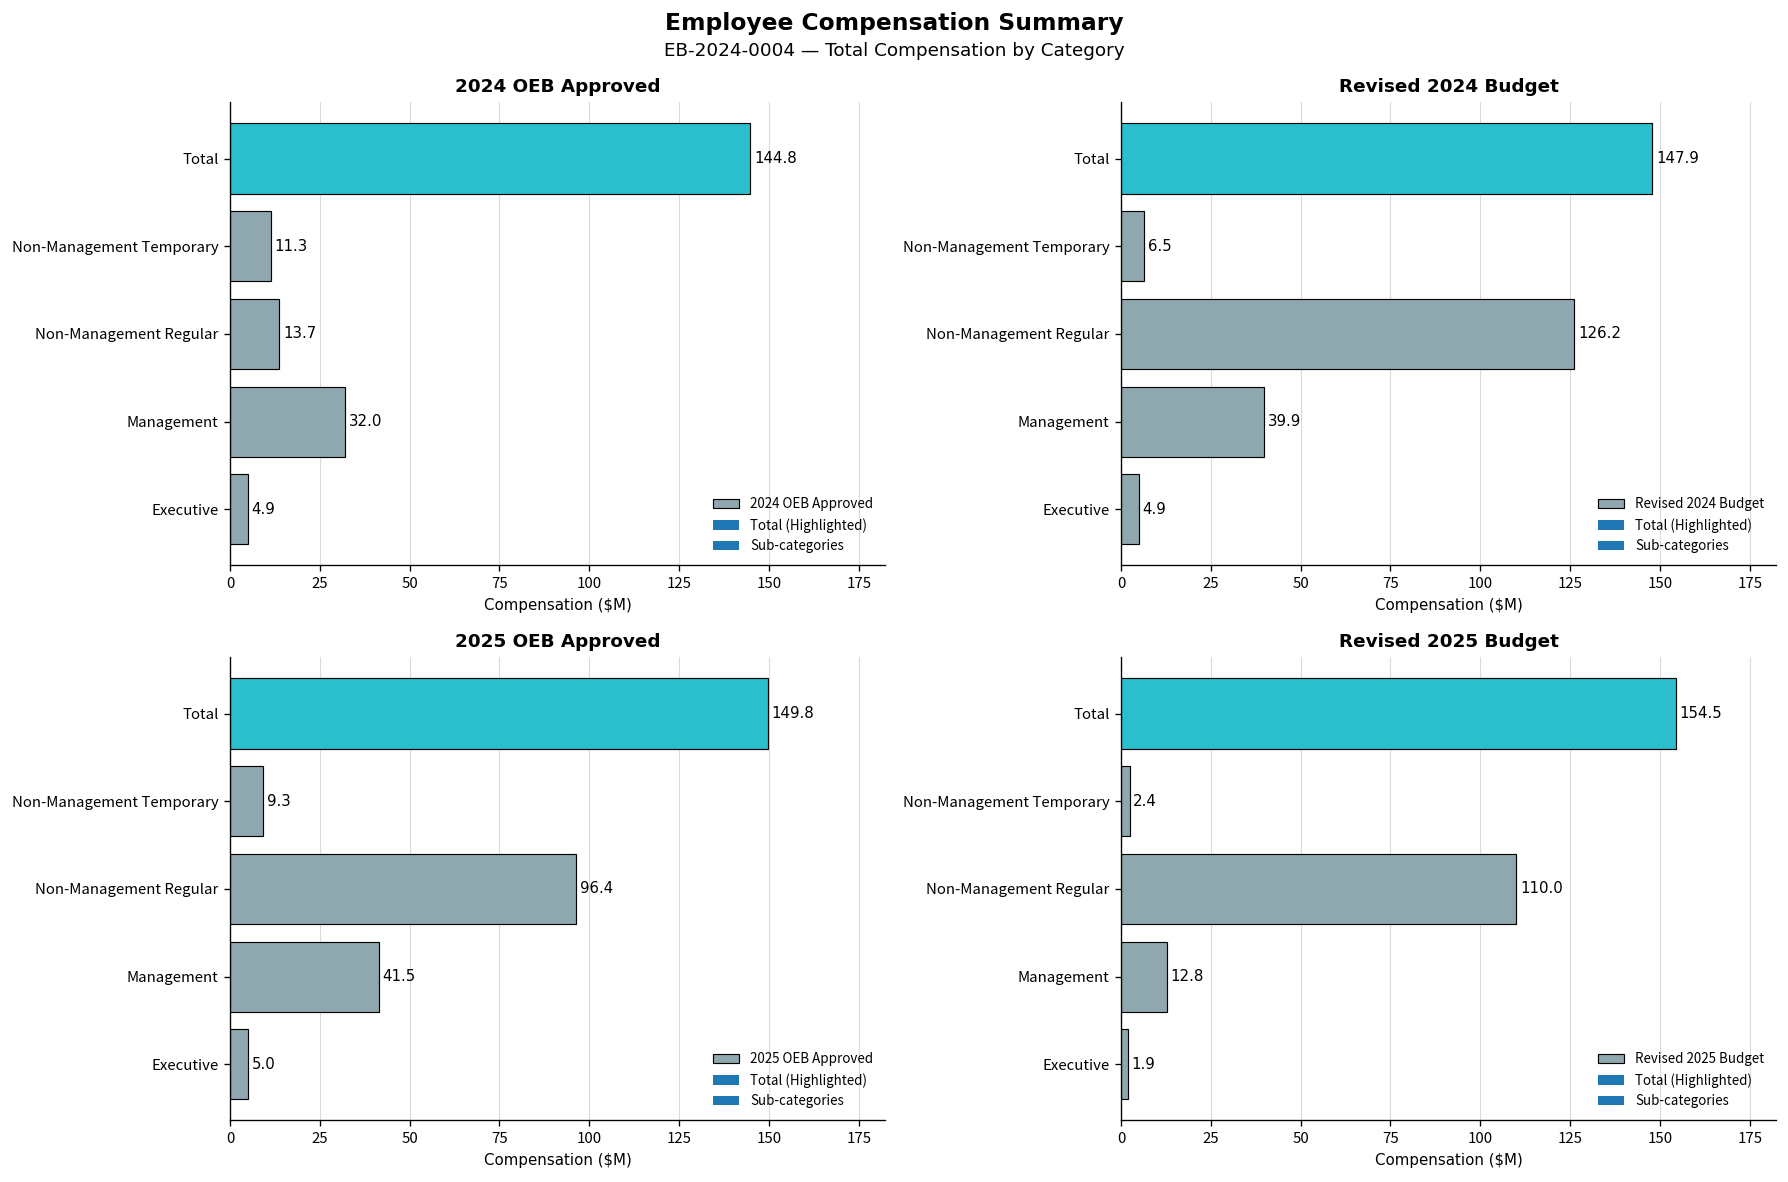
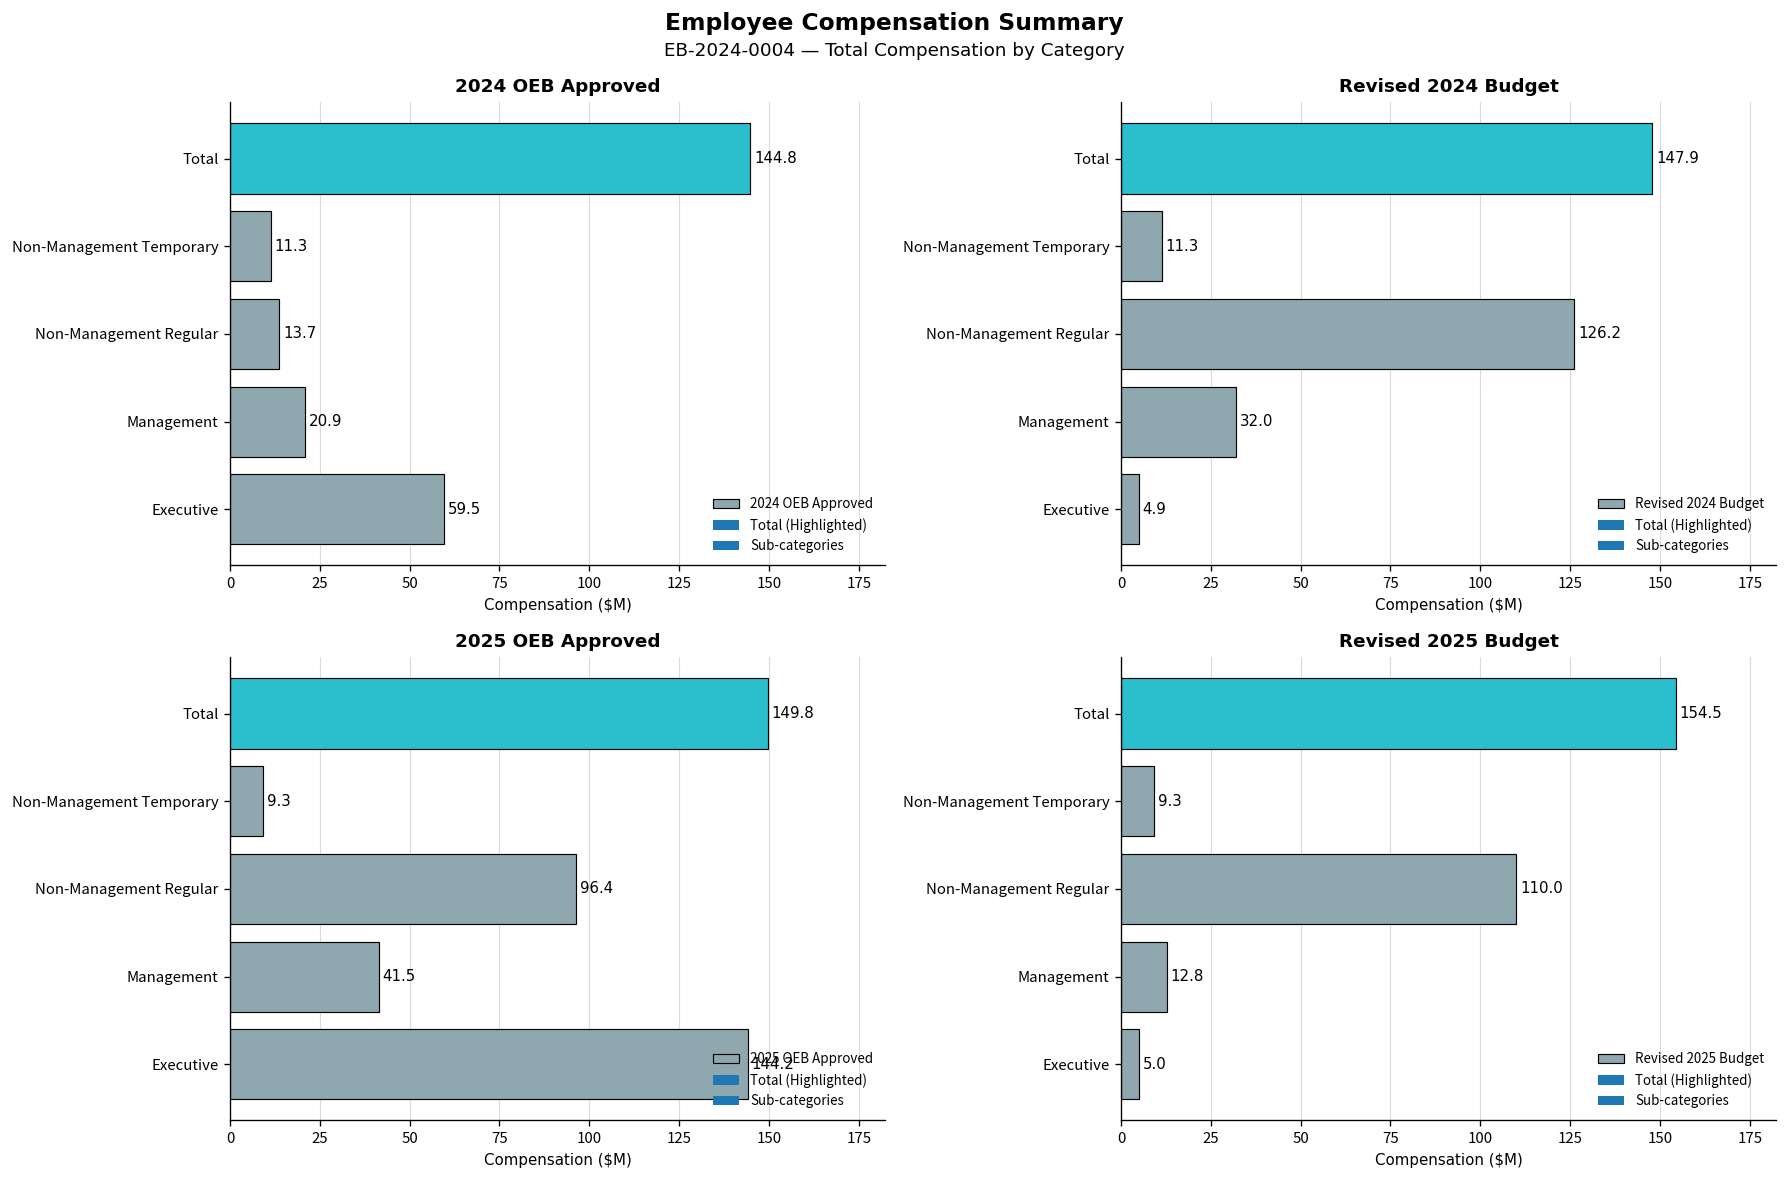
2024 OEB Approved, Management: 32.0 -> 20.9
2024 OEB Approved, Executive: 4.9 -> 59.5
Revised 2024 Budget, Non-Management Temporary: 6.5 -> 11.3
Revised 2024 Budget, Management: 39.9 -> 32.0
2025 OEB Approved, Executive: 5.0 -> 144.2
Revised 2025 Budget, Non-Management Temporary: 2.4 -> 9.3
Revised 2025 Budget, Executive: 1.9 -> 5.0
